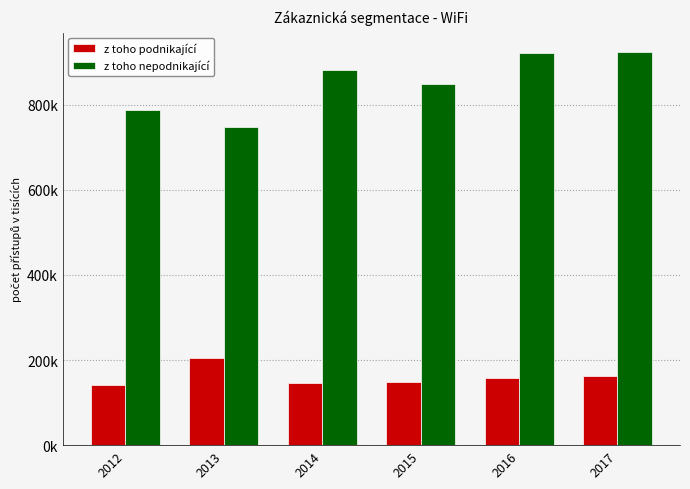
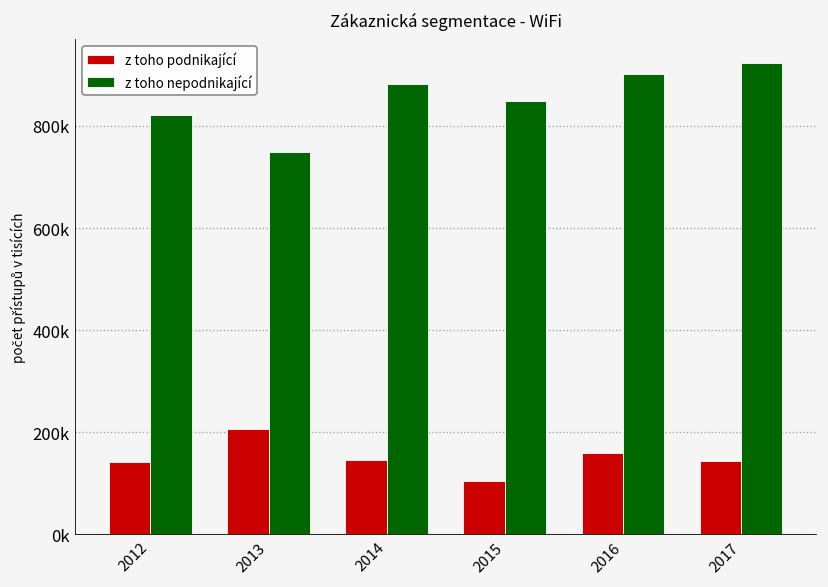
z toho nepodnikající, 2012: 790000 -> 820000
z toho podnikající, 2015: 150000 -> 110000
z toho nepodnikající, 2016: 920000 -> 900000
z toho podnikající, 2017: 160000 -> 140000
